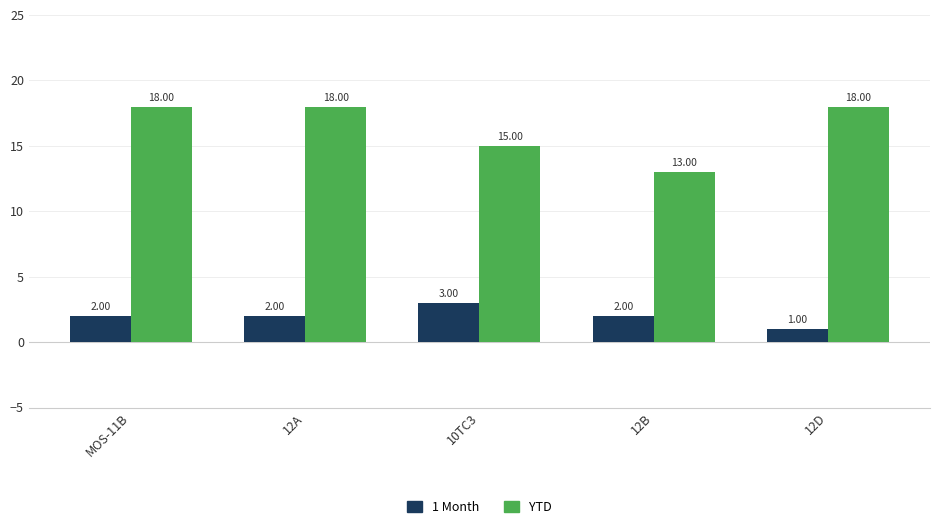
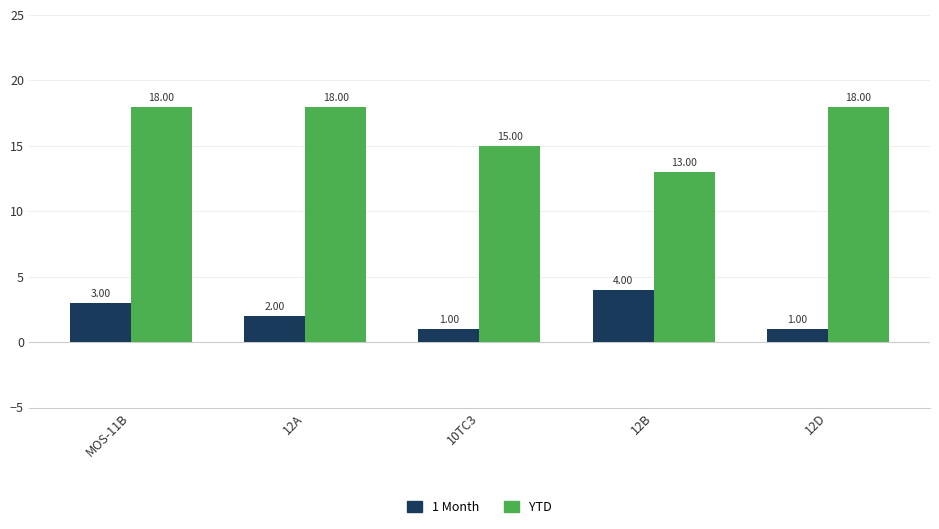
1 Month, MOS-11B: 2.00 -> 3.00
1 Month, 10TC3: 3.00 -> 1.00
1 Month, 12B: 2.00 -> 4.00
